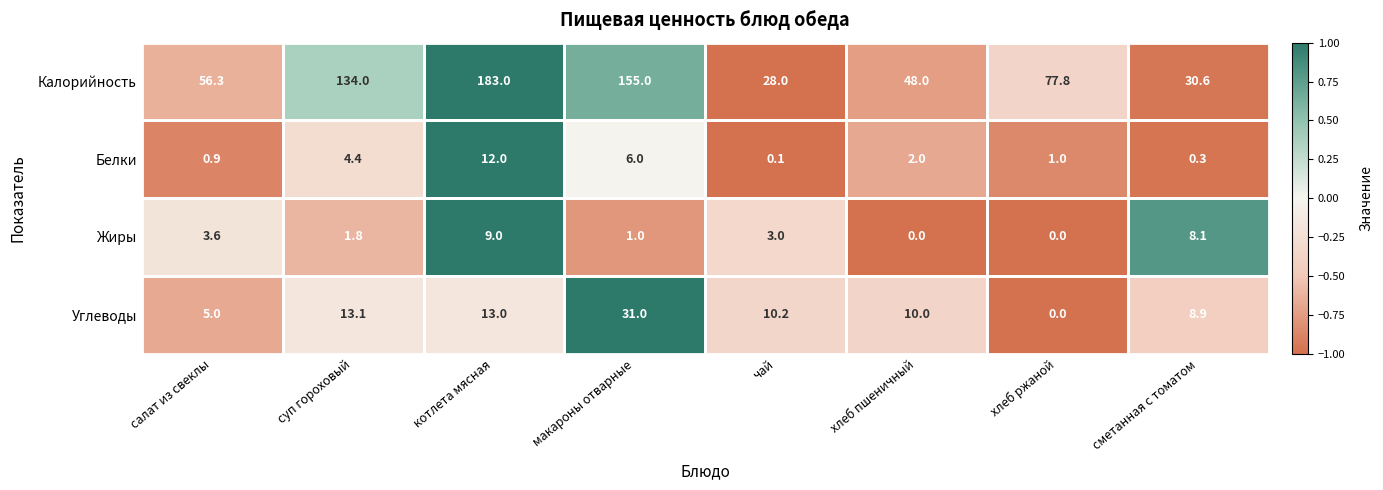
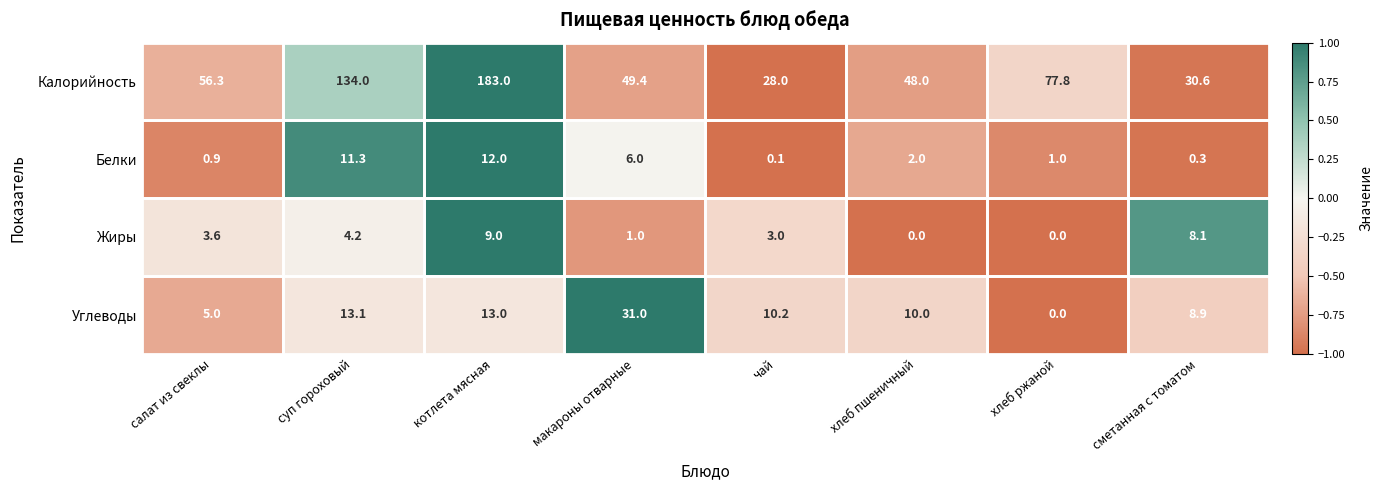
Калорийность, макароны отварные: 155.0 -> 49.4
Белки, суп гороховый: 4.4 -> 11.3
Жиры, суп гороховый: 1.8 -> 4.2
